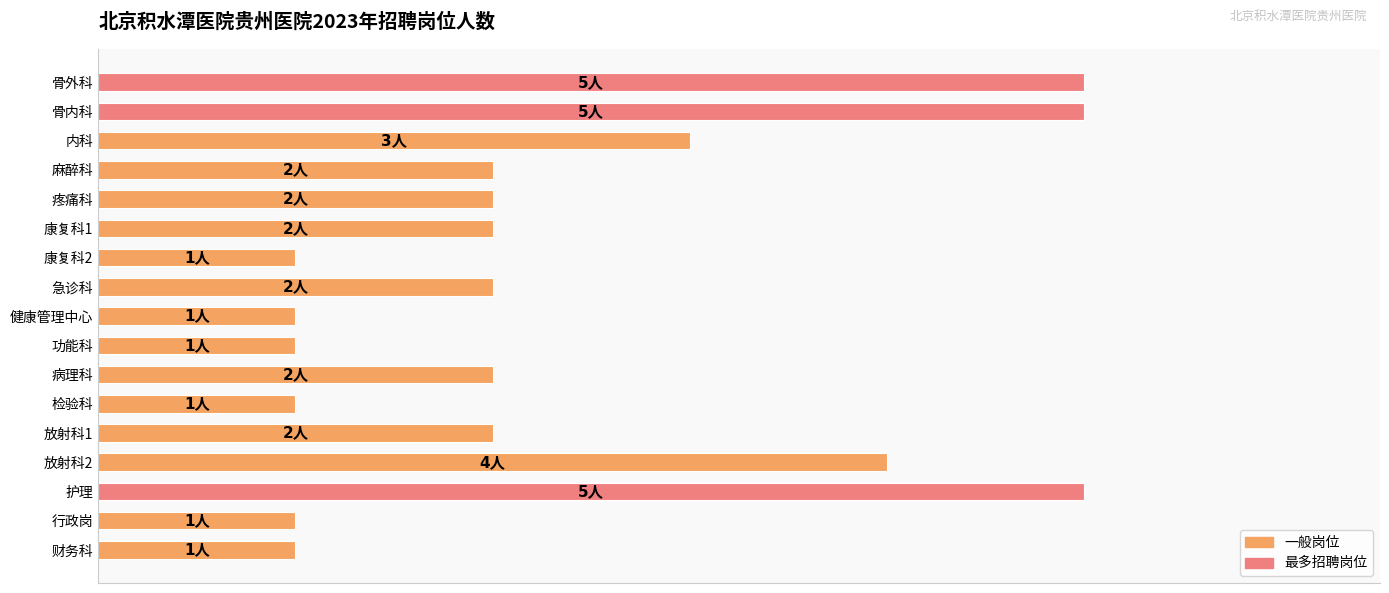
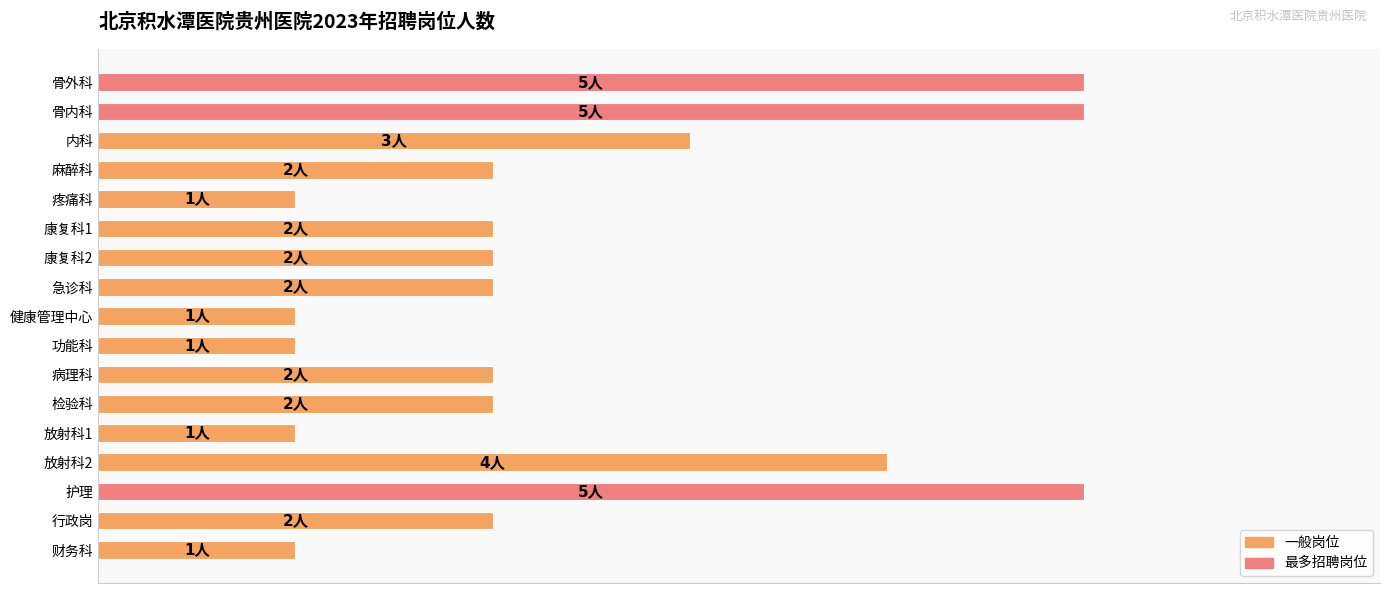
疼痛科: 2人 -> 1人
康复科2: 1人 -> 2人
检验科: 1人 -> 2人
放射科1: 2人 -> 1人
行政岗: 1人 -> 2人
